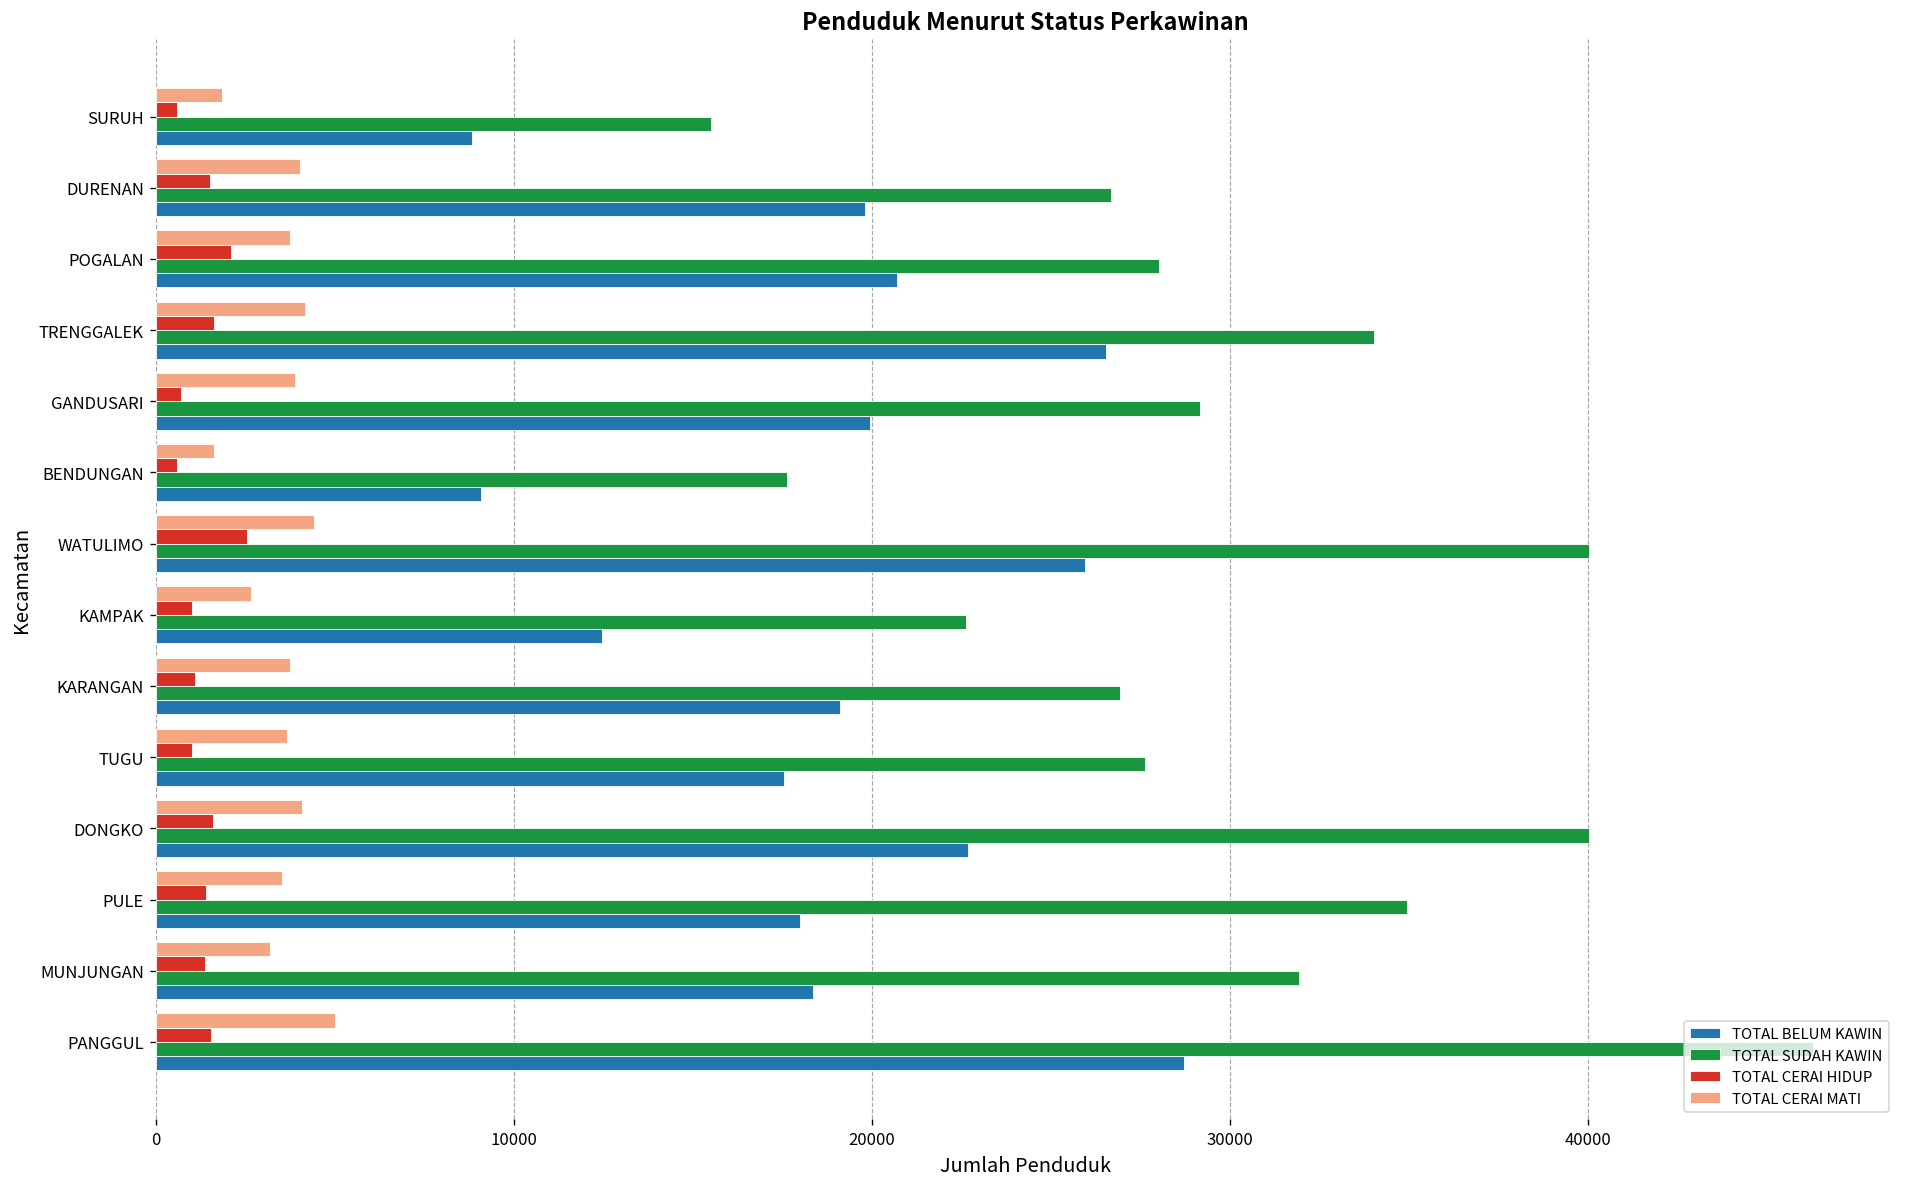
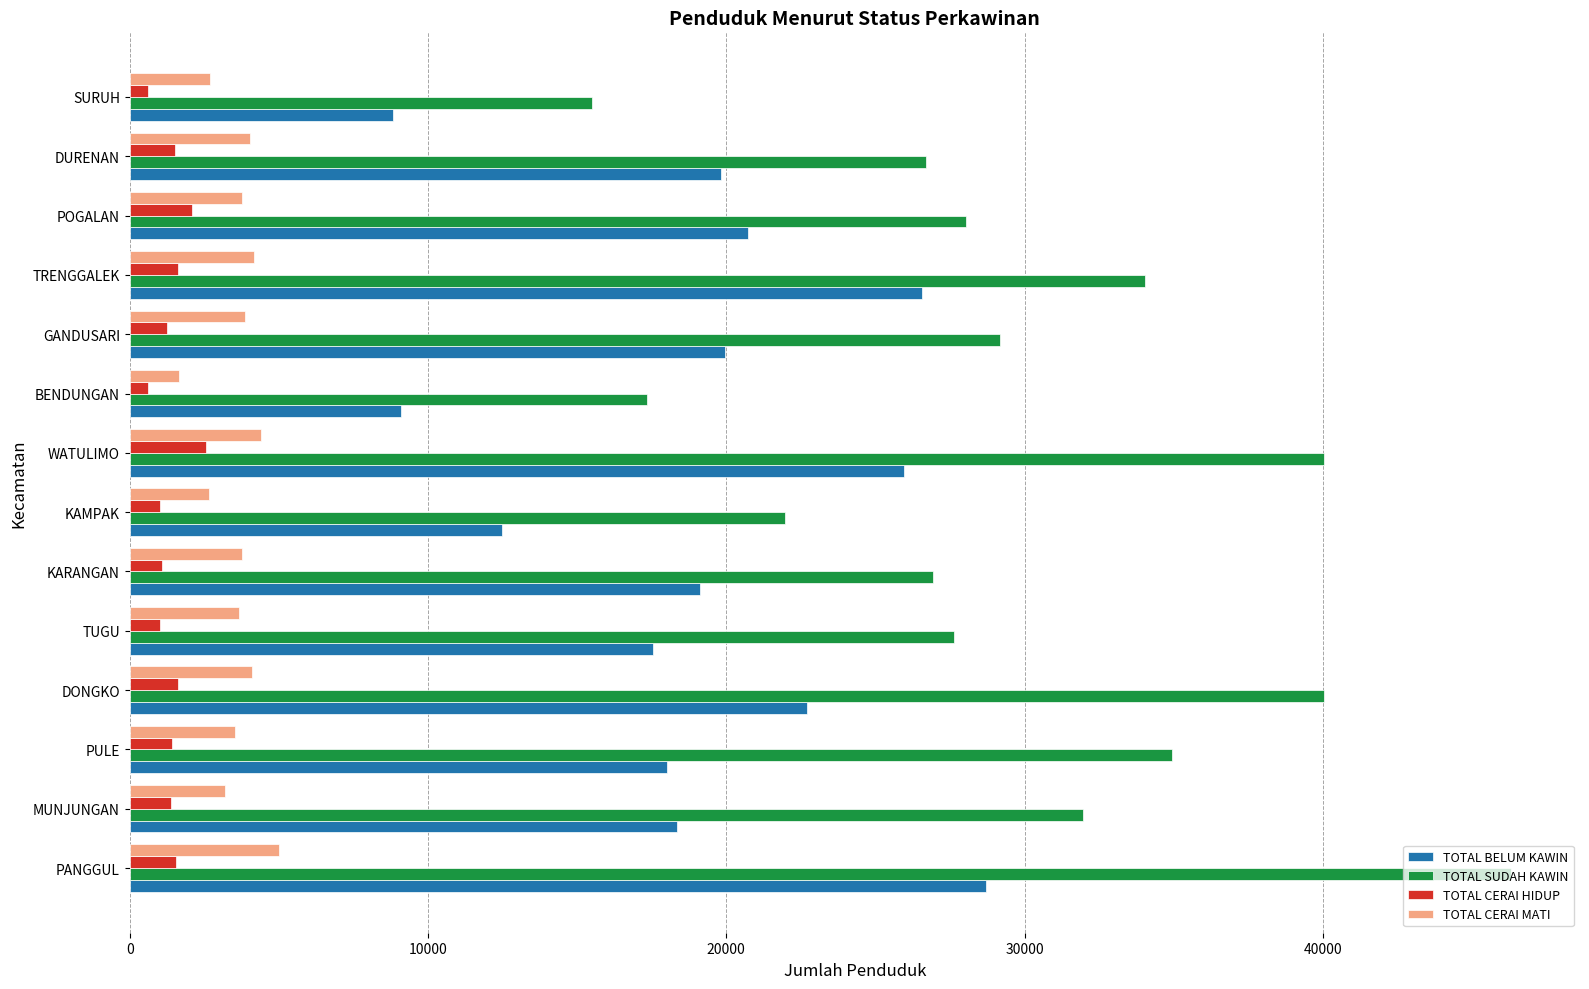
TOTAL CERAI MATI, SURUH: 1900 -> 2700
TOTAL CERAI HIDUP, GANDUSARI: 700 -> 1300
TOTAL SUDAH KAWIN, BENDUNGAN: 17600 -> 17300
TOTAL SUDAH KAWIN, KAMPAK: 22600 -> 22000
